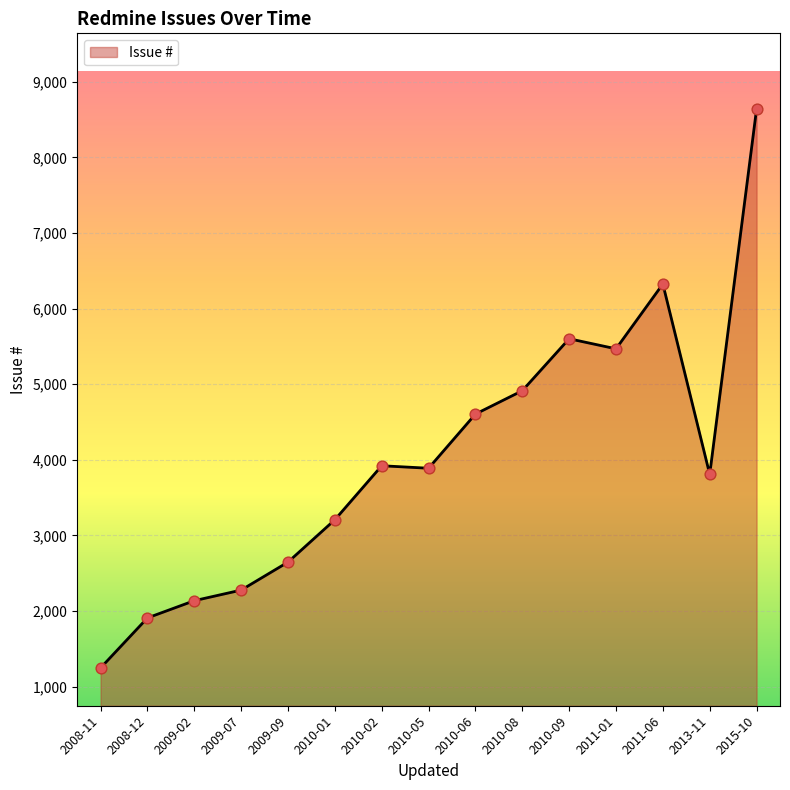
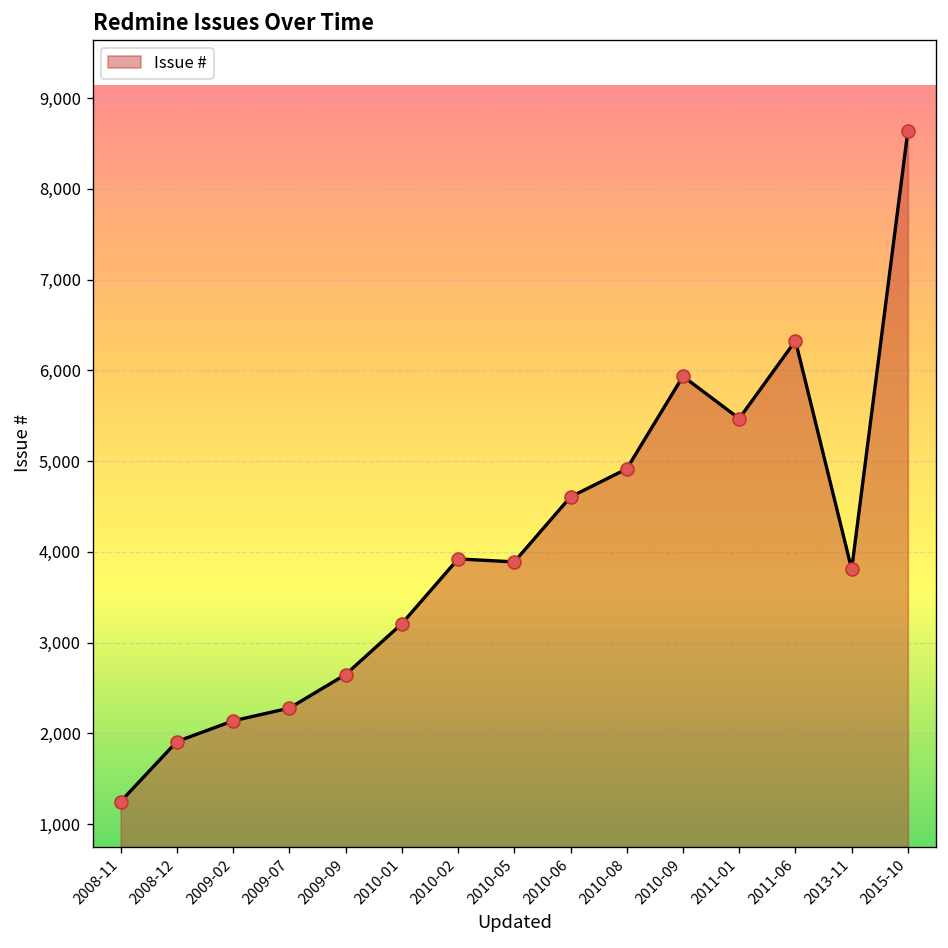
2010-09: 5,600 -> 5,900
